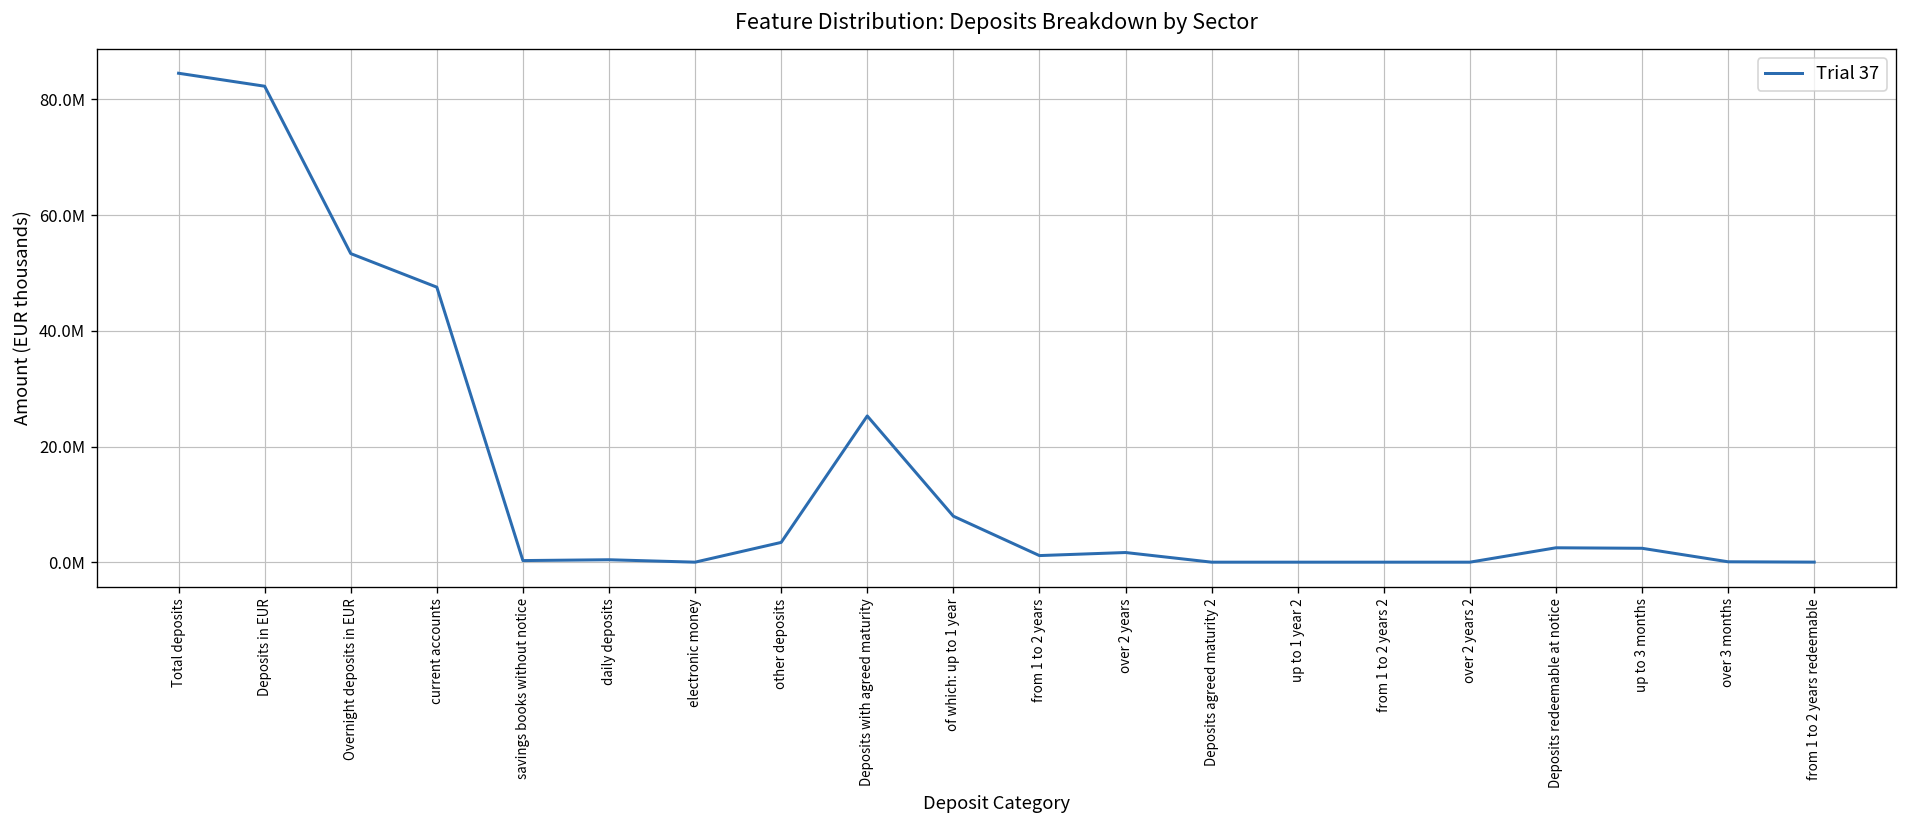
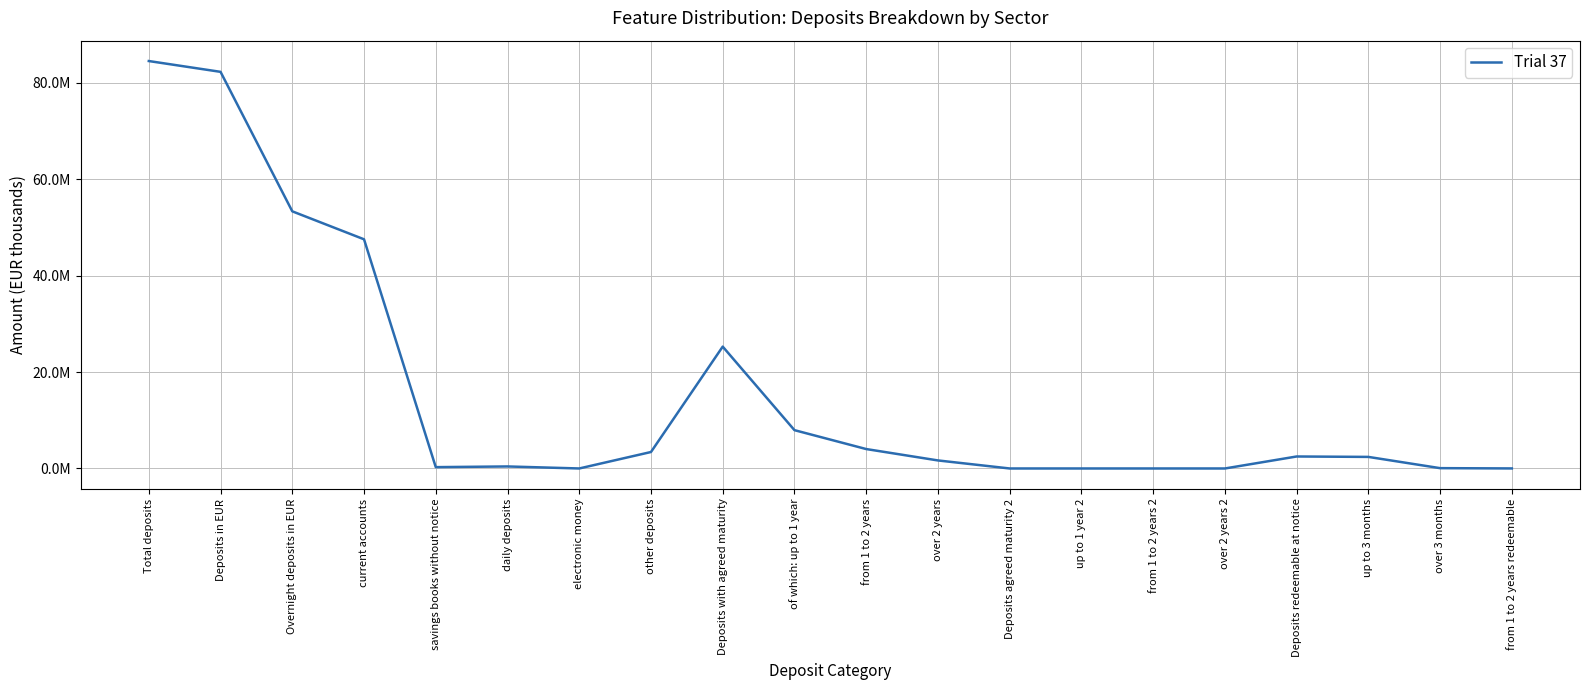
from 1 to 2 years: 1000000 -> 4000000
